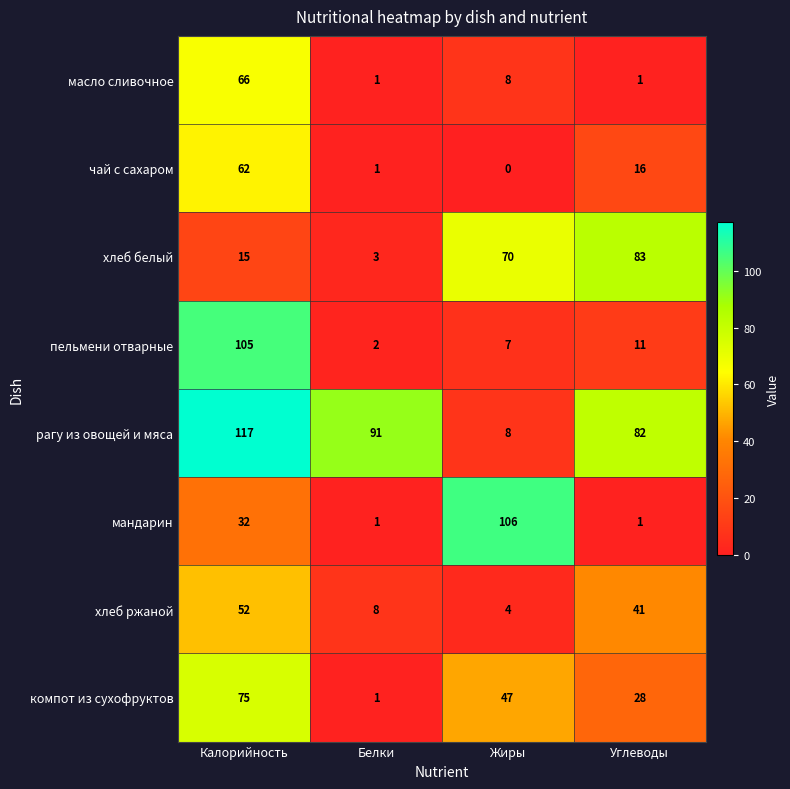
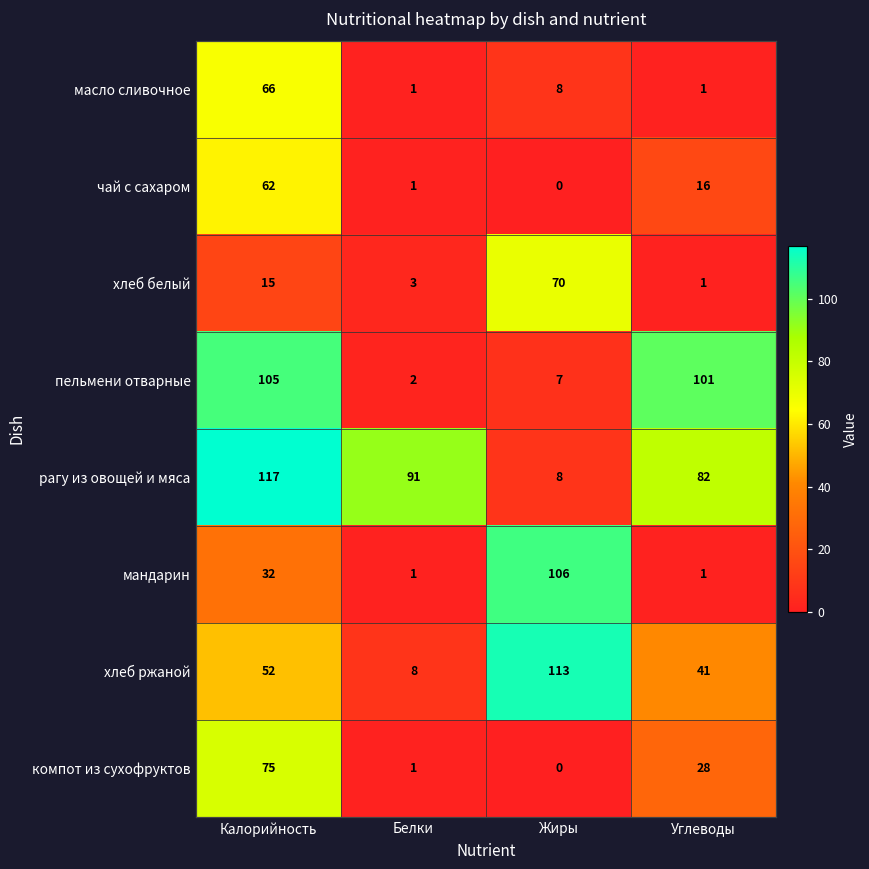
хлеб белый, Углеводы: 83 -> 1
пельмени отварные, Углеводы: 11 -> 101
хлеб ржаной, Жиры: 4 -> 113
компот из сухофруктов, Жиры: 47 -> 0
